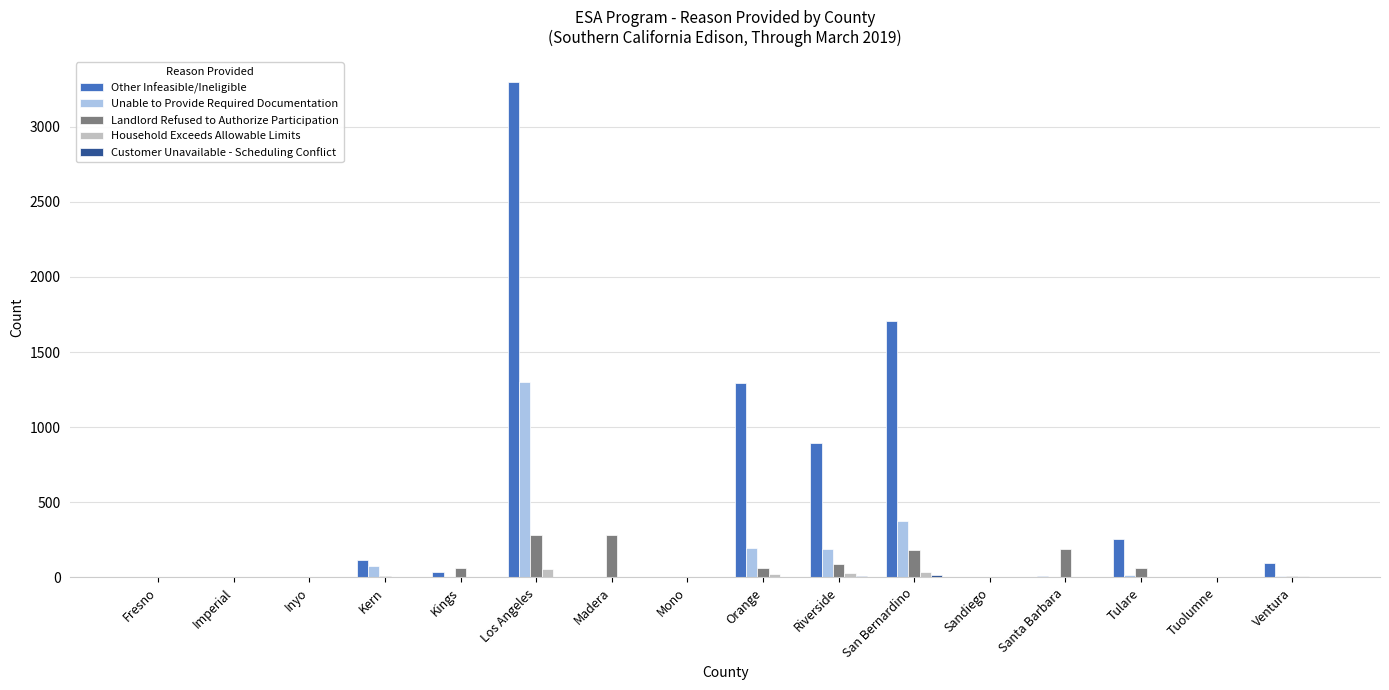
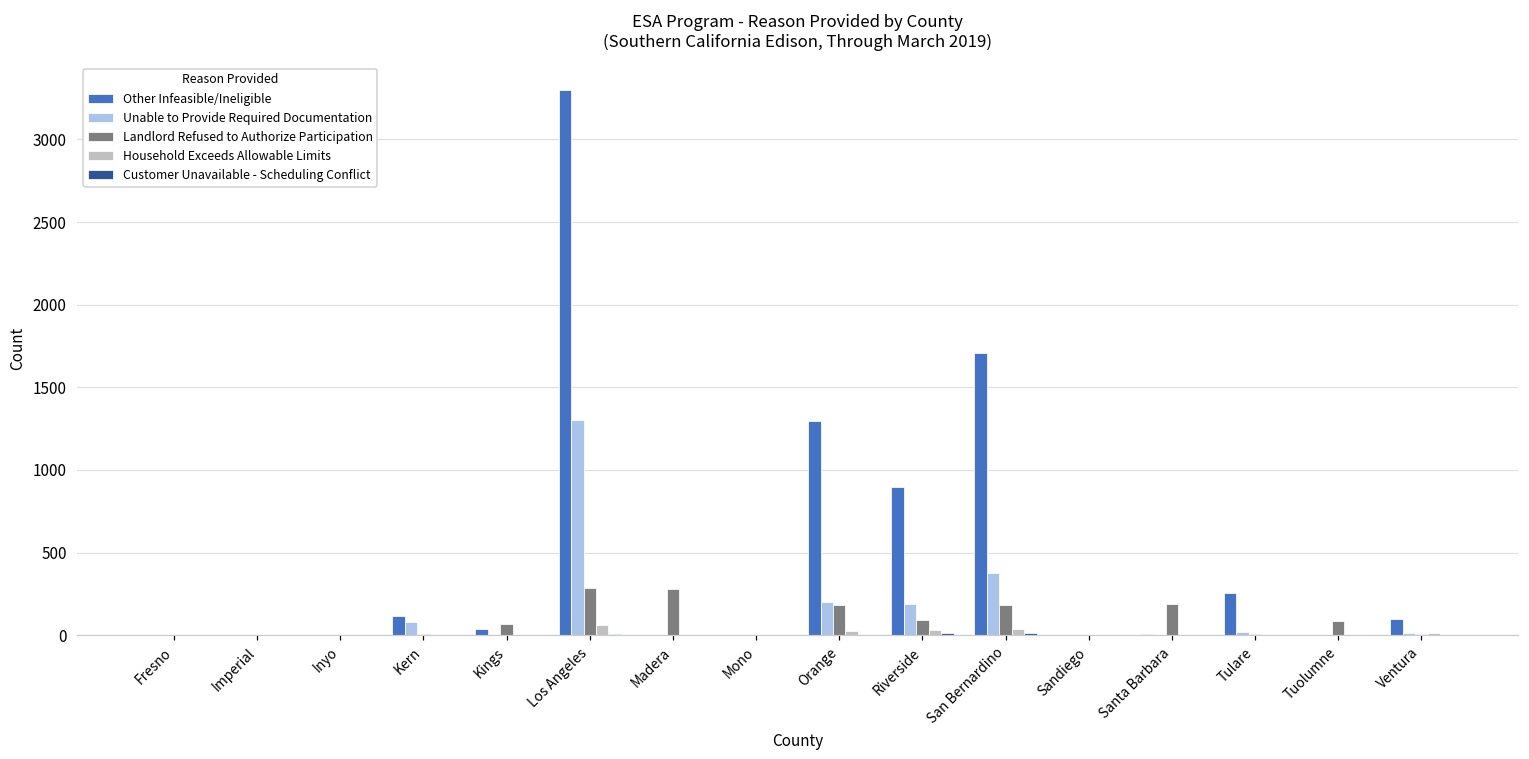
Landlord Refused to Authorize Participation, Orange: 60 -> 180
Landlord Refused to Authorize Participation, Tulare: 60 -> 10
Landlord Refused to Authorize Participation, Tuolumne: 0 -> 80
